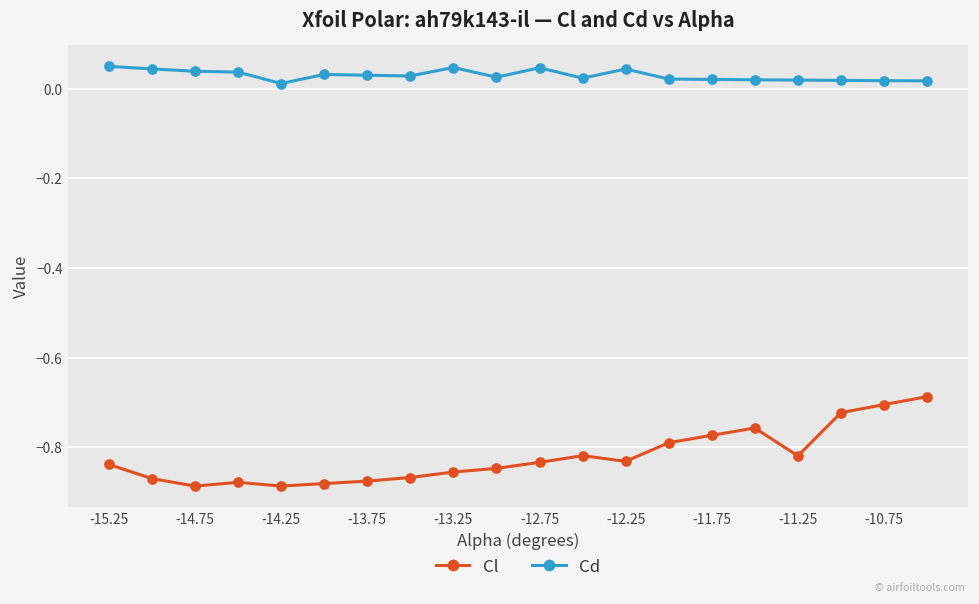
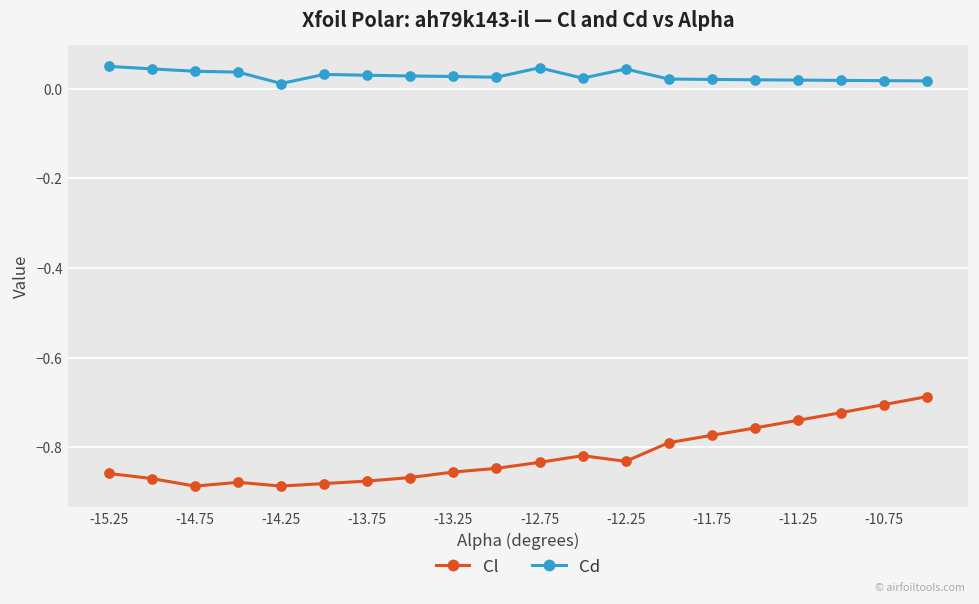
Cl, -15.25: -0.84 -> -0.86
Cd, -13.25: 0.05 -> 0.03
Cl, -11.25: -0.82 -> -0.74
